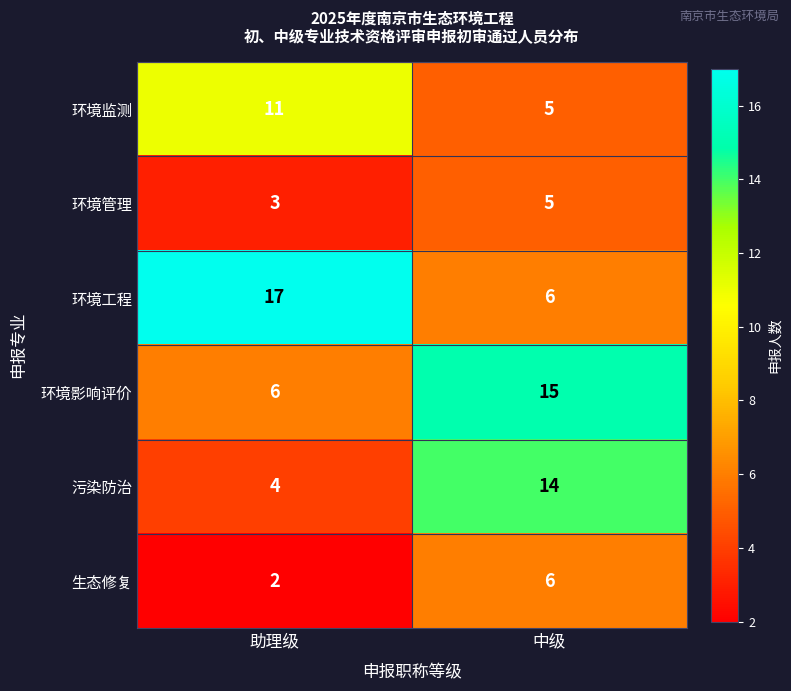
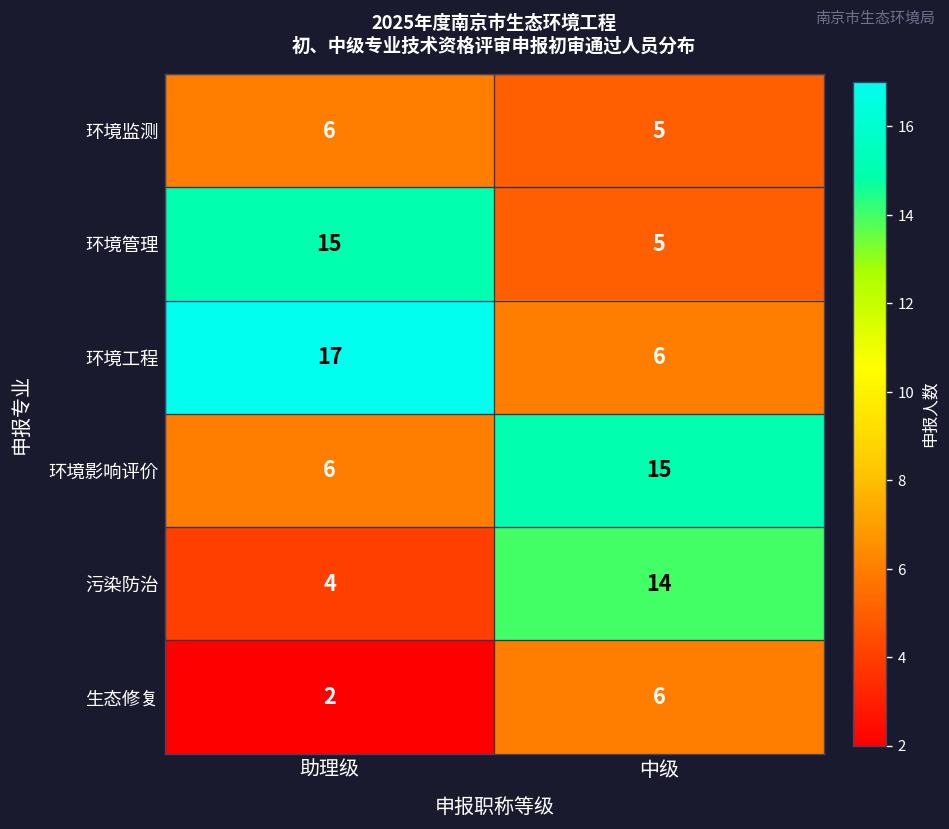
环境监测, 助理级: 11 -> 6
环境管理, 助理级: 3 -> 15
